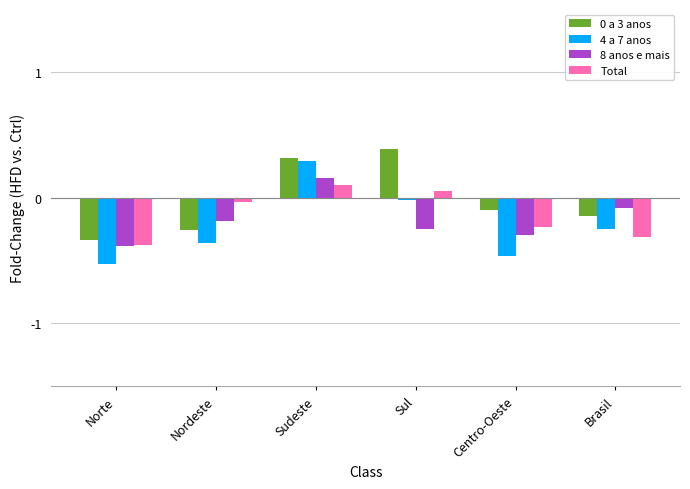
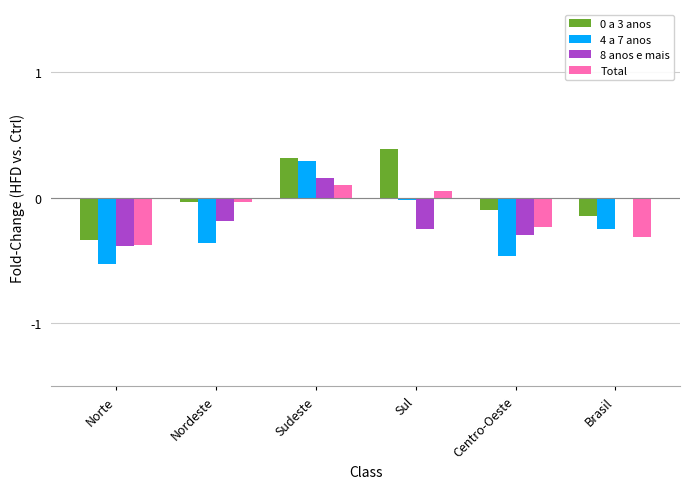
0 a 3 anos, Nordeste: -0.26 -> -0.03
8 anos e mais, Brasil: -0.08 -> 0.00
